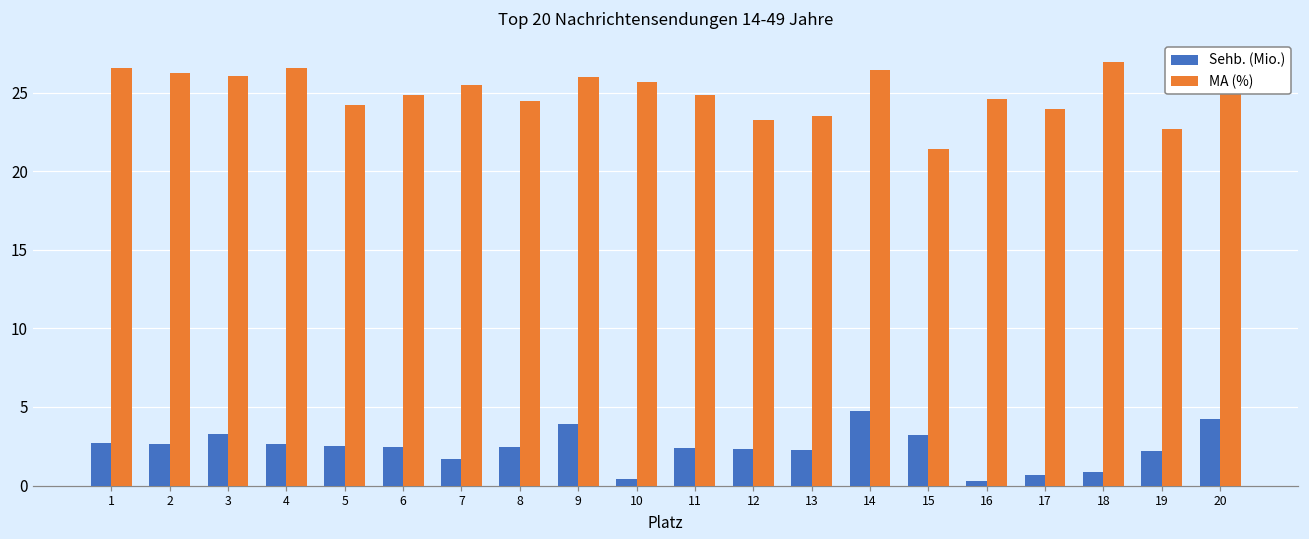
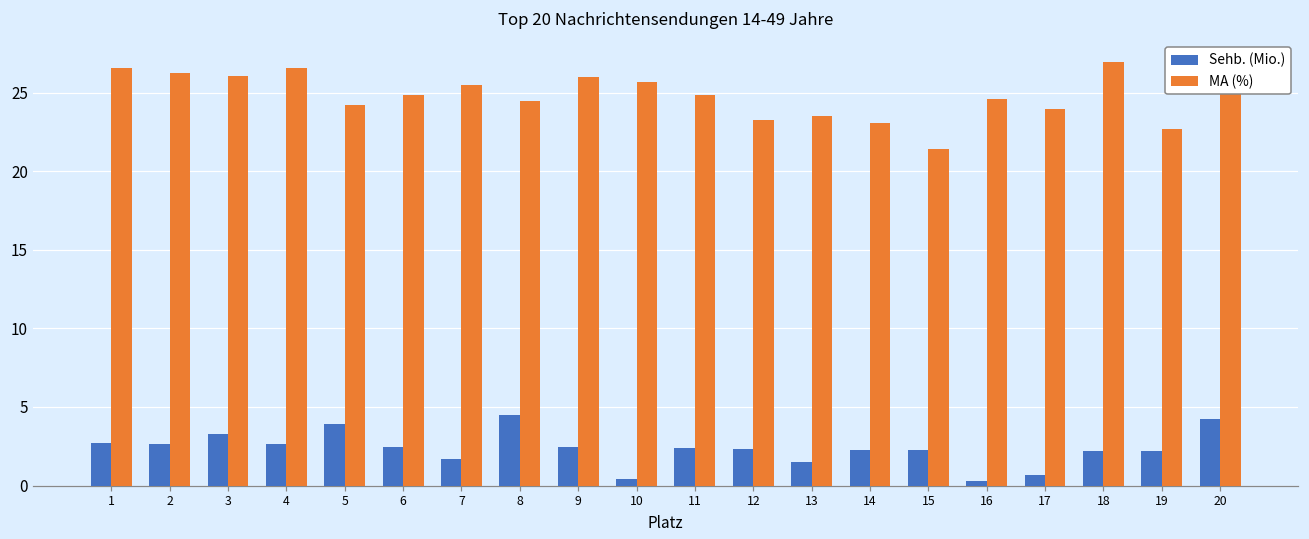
Sehb. (Mio.), 5: 2.5 -> 3.9
Sehb. (Mio.), 8: 2.4 -> 4.5
Sehb. (Mio.), 9: 3.9 -> 2.4
Sehb. (Mio.), 13: 2.3 -> 1.5
Sehb. (Mio.), 14: 4.7 -> 2.3
MA (%), 14: 26.5 -> 23.1
Sehb. (Mio.), 15: 3.2 -> 2.2
Sehb. (Mio.), 18: 0.8 -> 2.2
